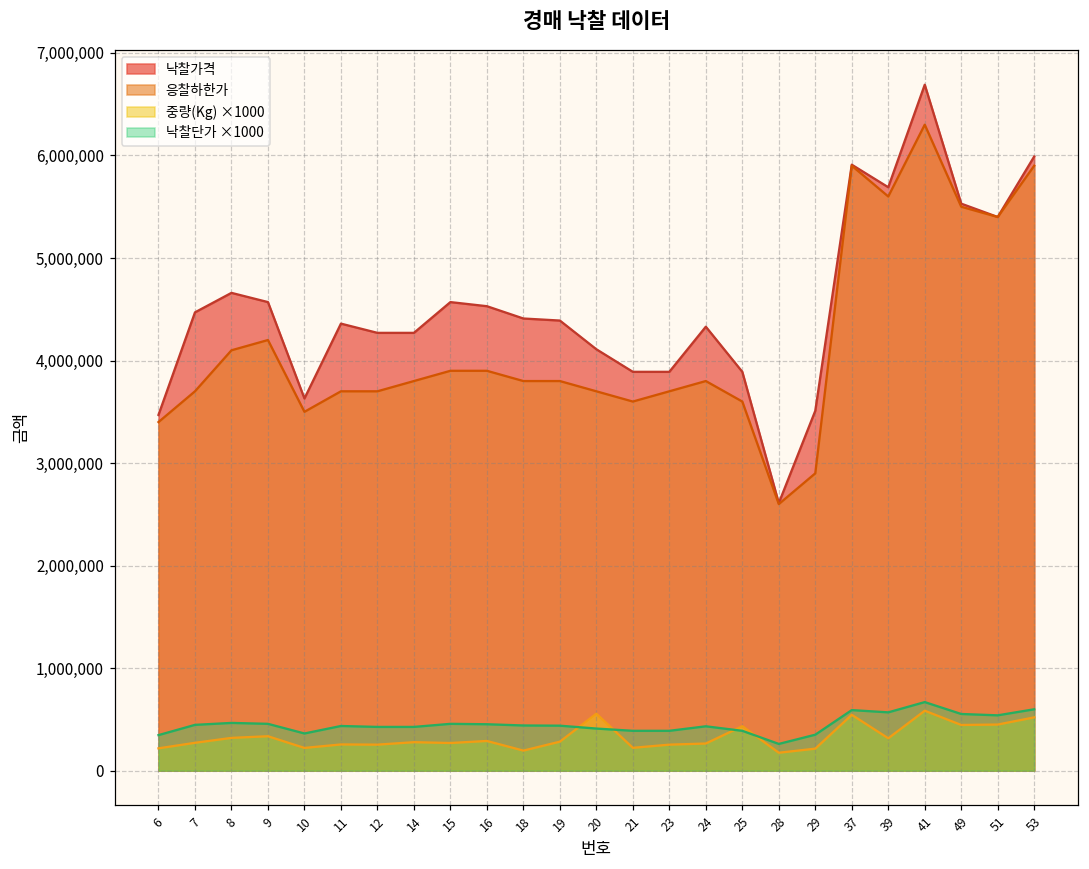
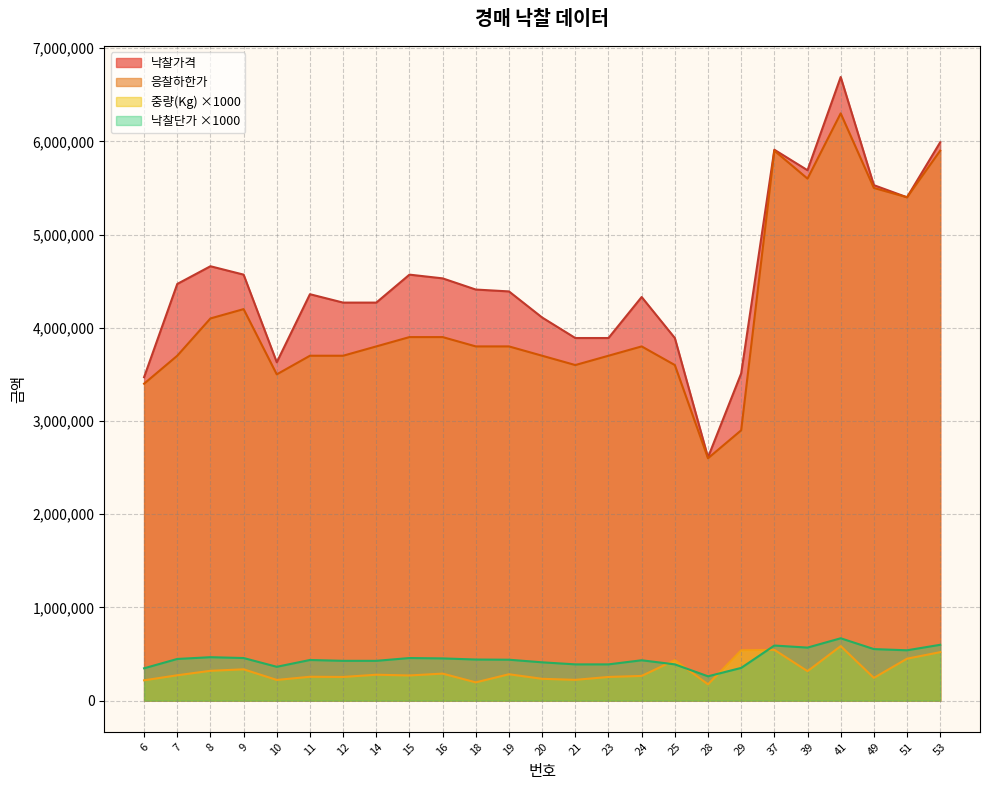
중량(Kg) ×1000, 20: 600,000 -> 200,000
중량(Kg) ×1000, 29: 200,000 -> 500,000
중량(Kg) ×1000, 49: 400,000 -> 200,000
